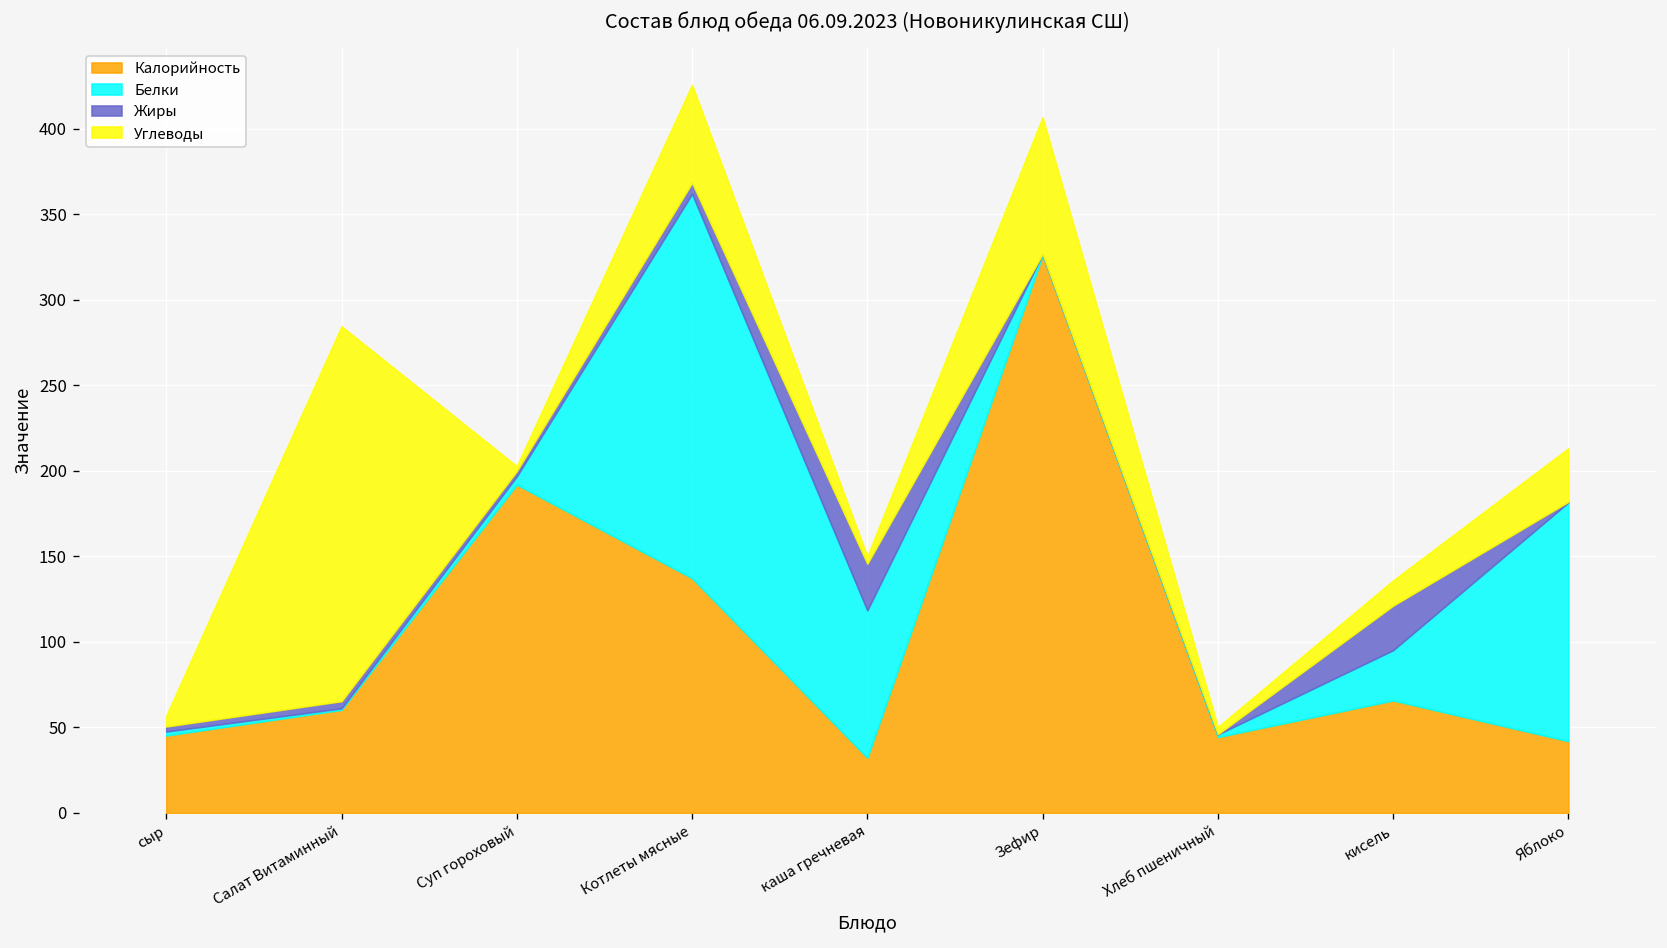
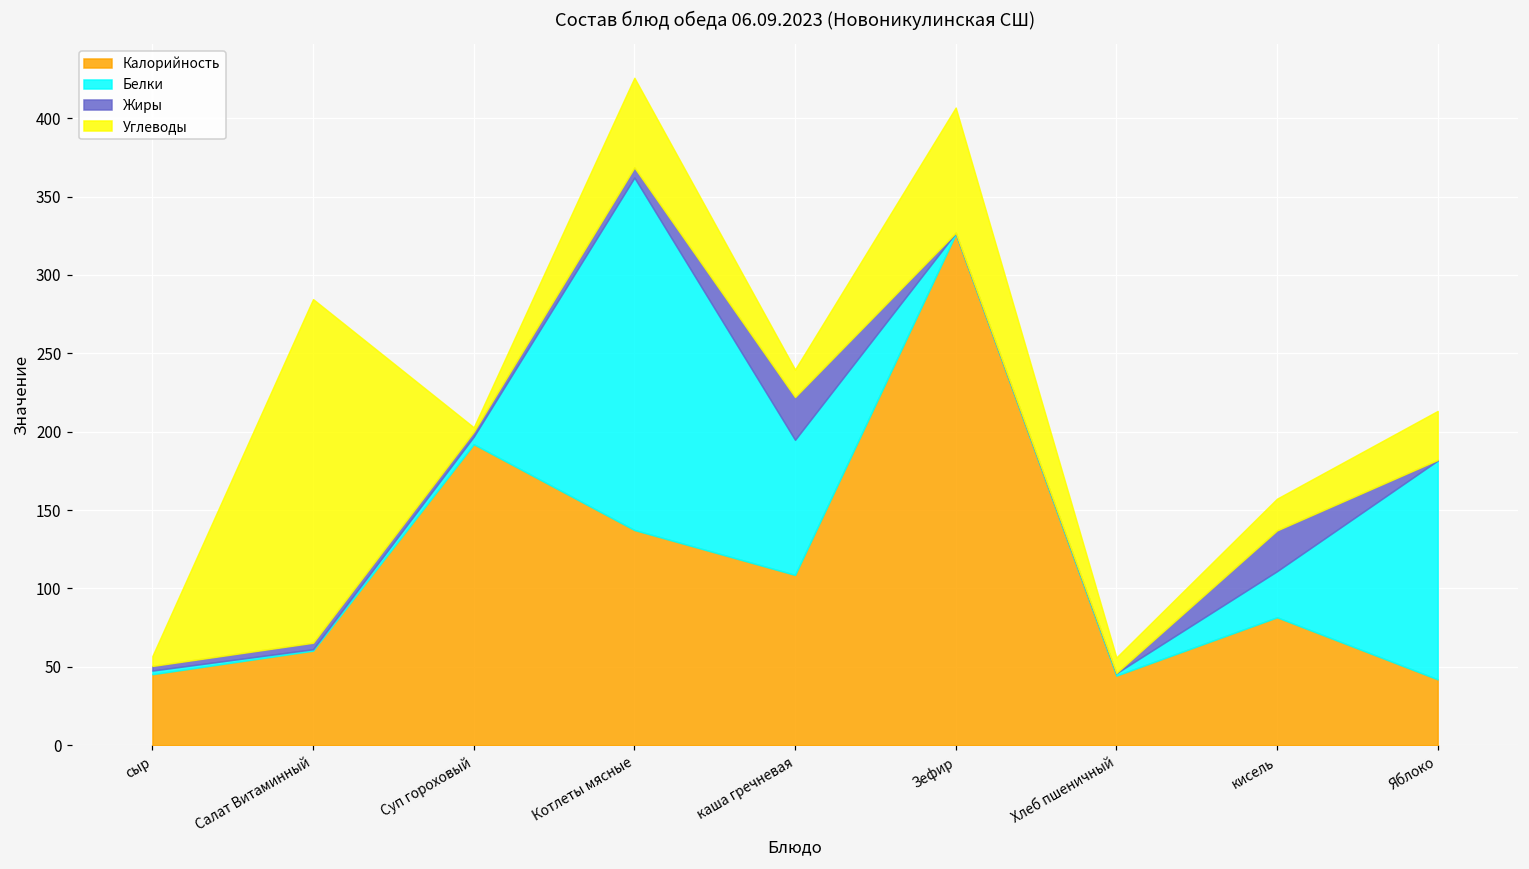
Калорийность, каша гречневая: 32 -> 109
Углеводы, каша гречневая: 4 -> 18
Углеводы, Хлеб пшеничный: 4 -> 10
Калорийность, кисель: 66 -> 82
Углеводы, кисель: 15 -> 20
